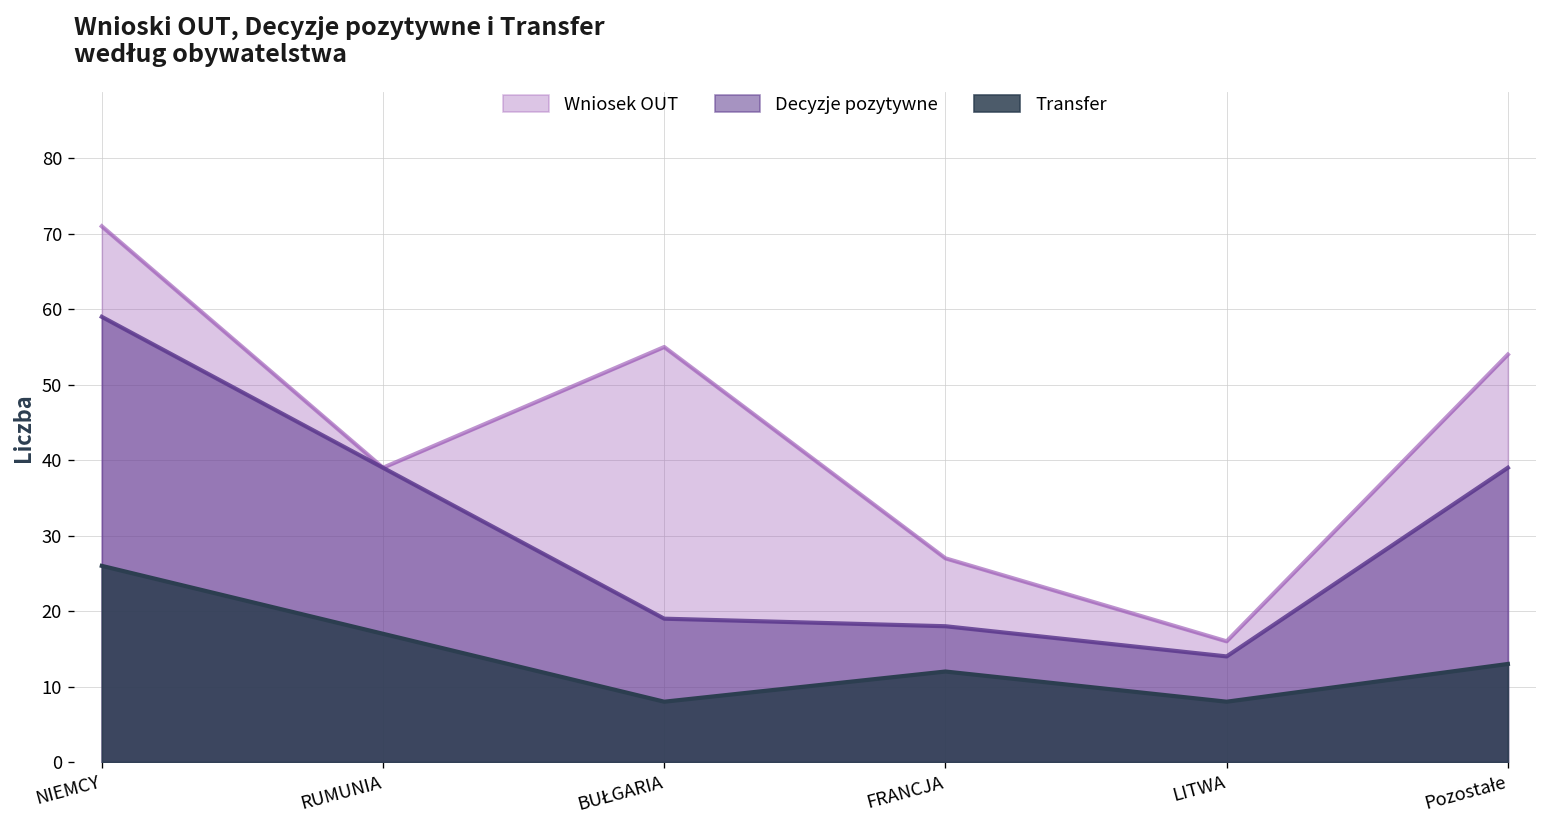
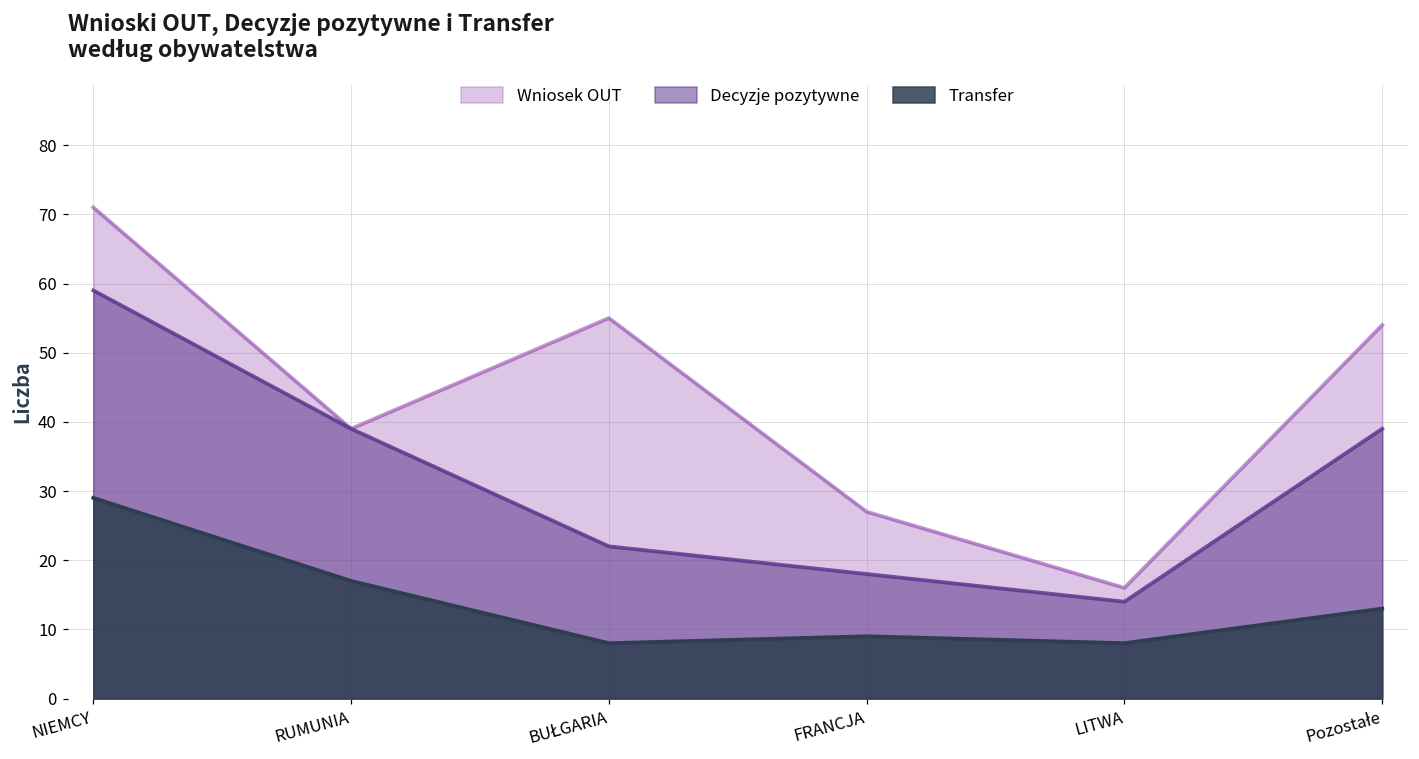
Transfer, NIEMCY: 26 -> 29
Decyzje pozytywne, BUŁGARIA: 19 -> 22
Transfer, FRANCJA: 12 -> 9
